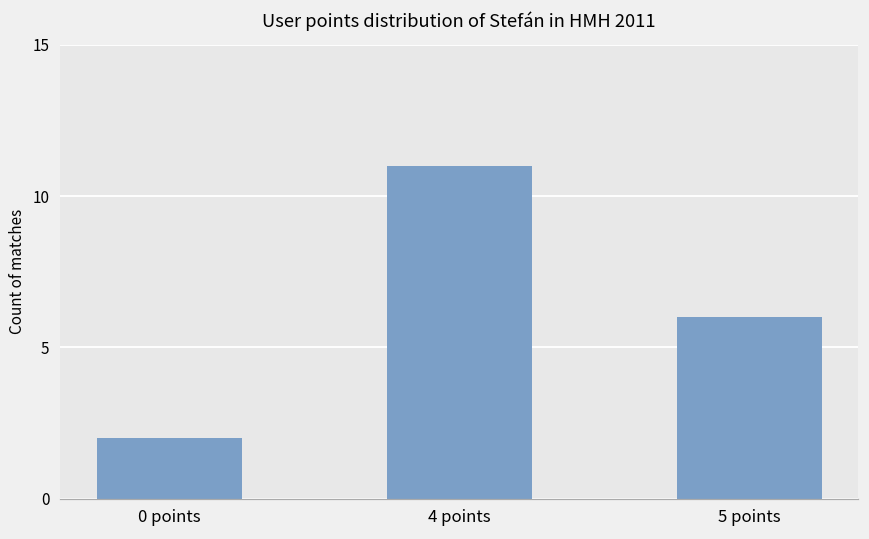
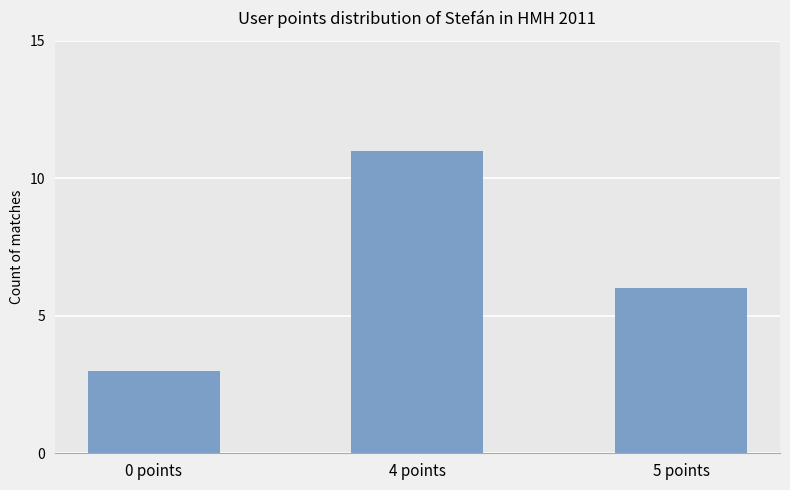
0 points: 2 -> 3
